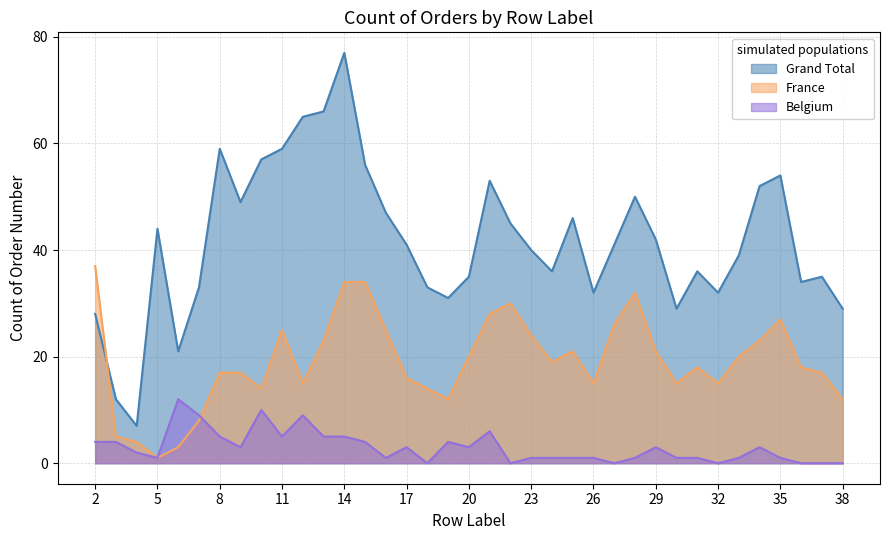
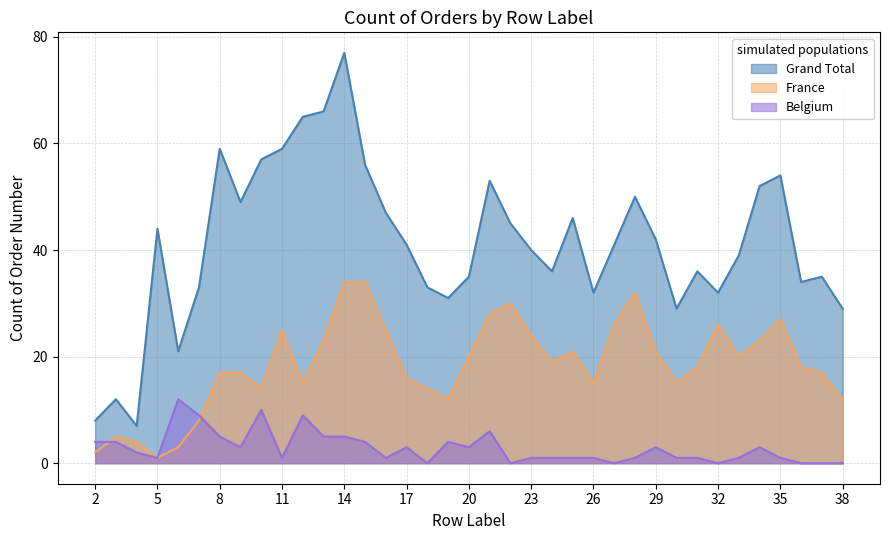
Grand Total, 2: 28 -> 8
France, 2: 37 -> 2
Belgium, 11: 5 -> 1
France, 32: 15 -> 26
